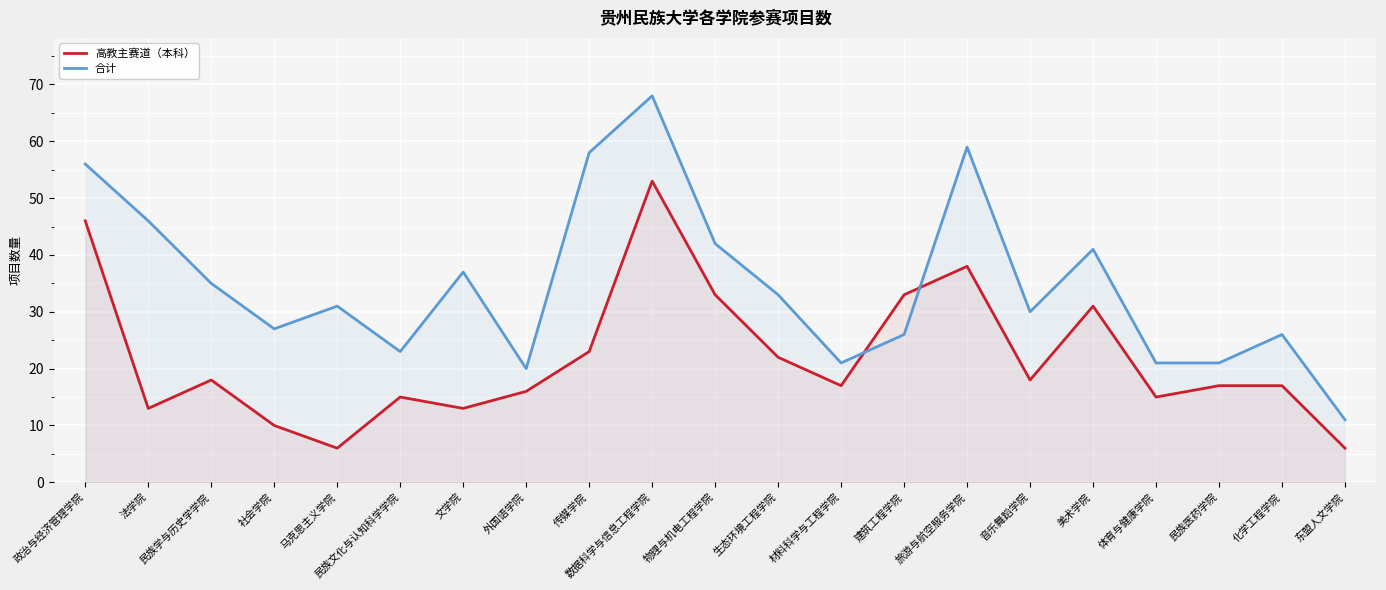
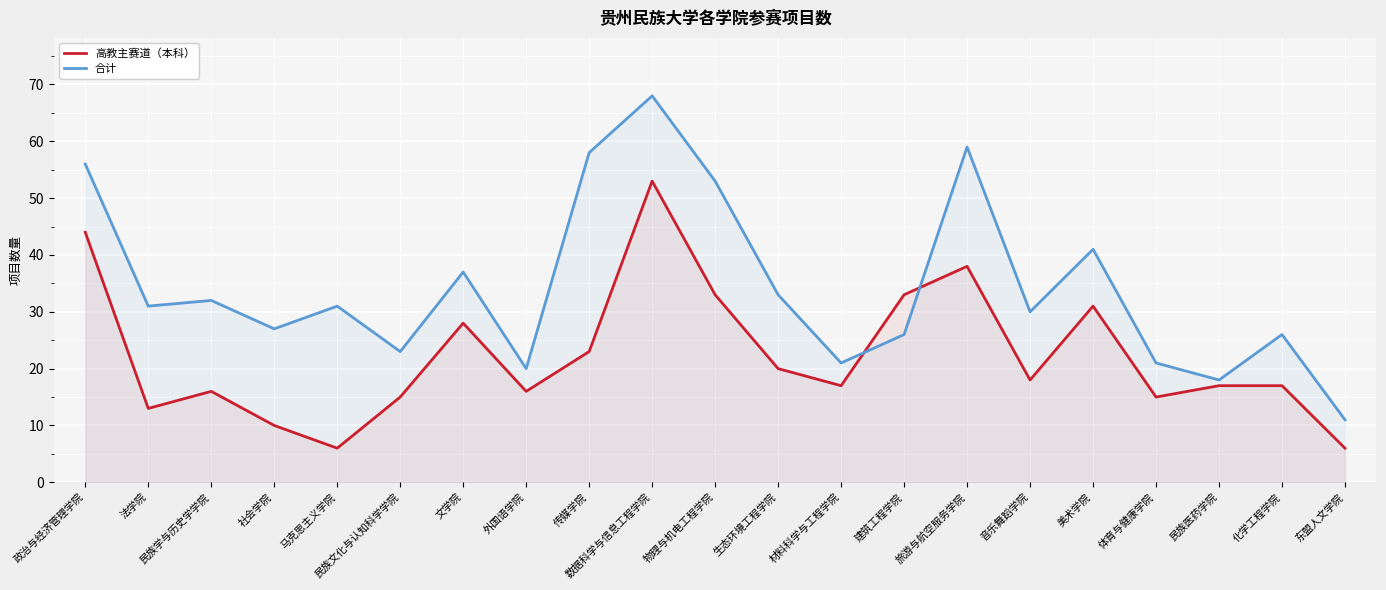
高教主赛道（本科）, 政治与经济管理学院: 46 -> 44
合计, 法学院: 46 -> 31
高教主赛道（本科）, 民族学与历史学学院: 18 -> 16
合计, 民族学与历史学学院: 35 -> 32
高教主赛道（本科）, 文学院: 13 -> 28
合计, 物理与机电工程学院: 42 -> 53
高教主赛道（本科）, 生态环境工程学院: 22 -> 20
合计, 民族医药学院: 21 -> 18
